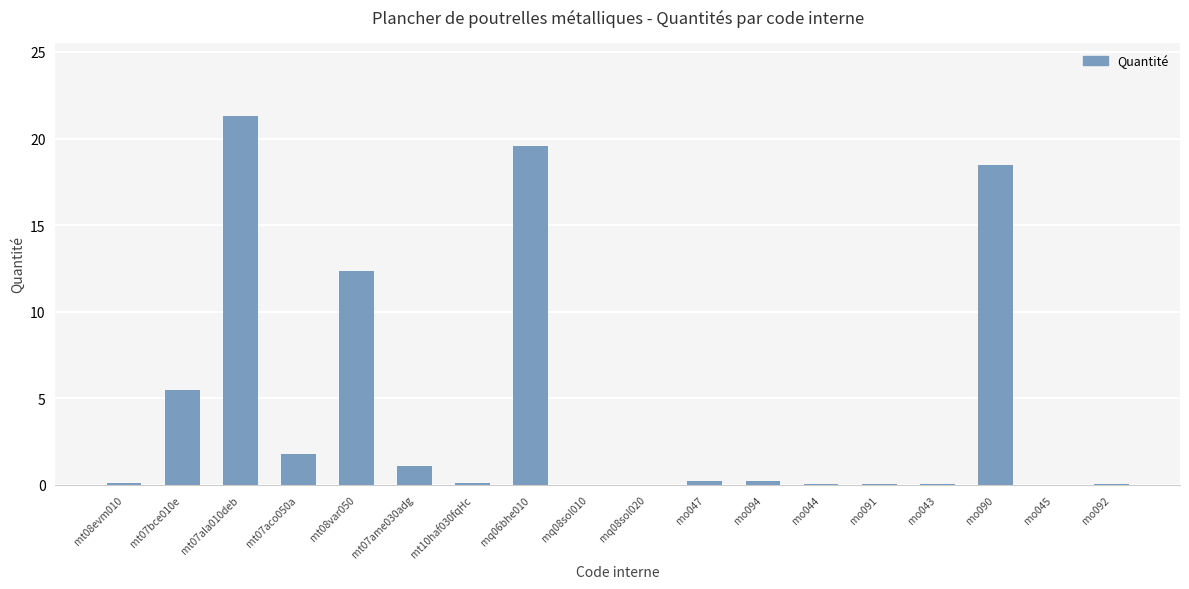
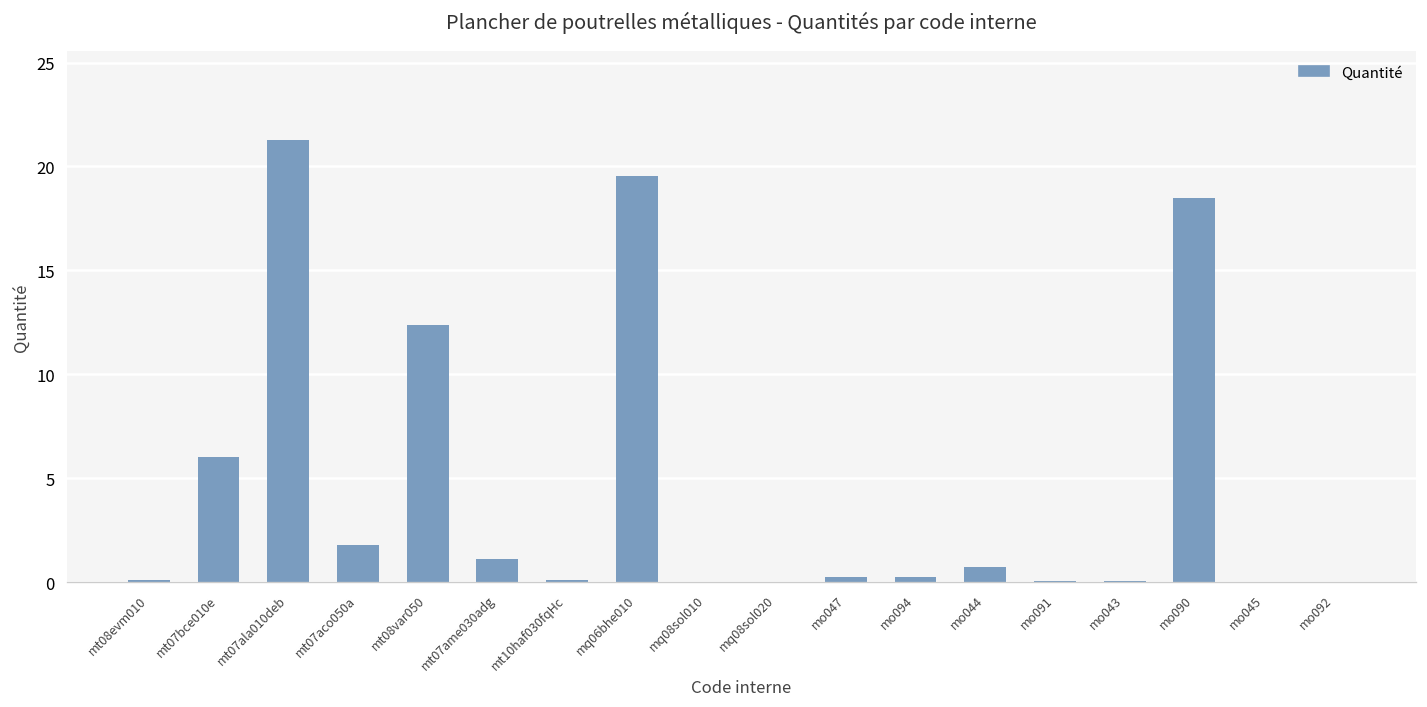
mt07bce010e: 5.5 -> 6.0
mo044: 0.1 -> 0.7
